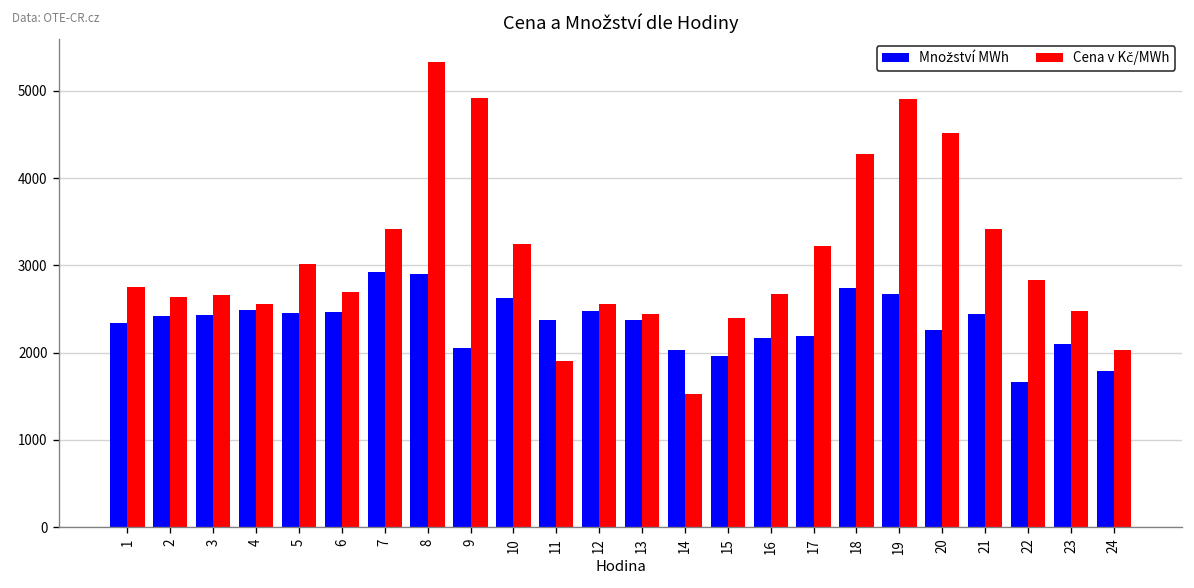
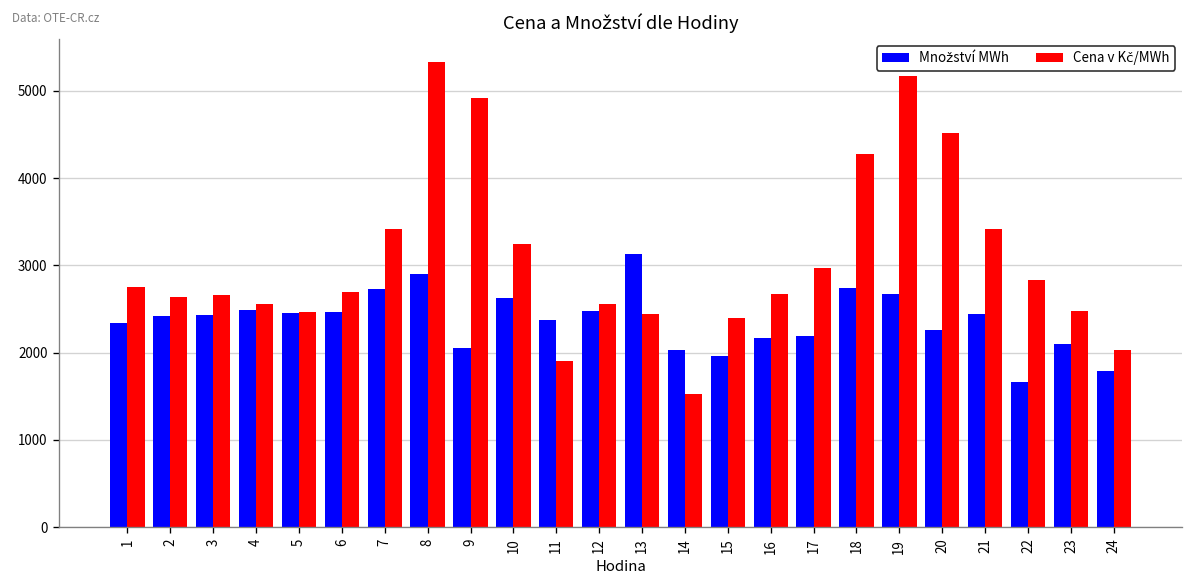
Cena v Kč/MWh, 5: 3000 -> 2500
Množství MWh, 7: 2900 -> 2700
Množství MWh, 13: 2400 -> 3100
Cena v Kč/MWh, 17: 3200 -> 3000
Cena v Kč/MWh, 19: 4900 -> 5200
